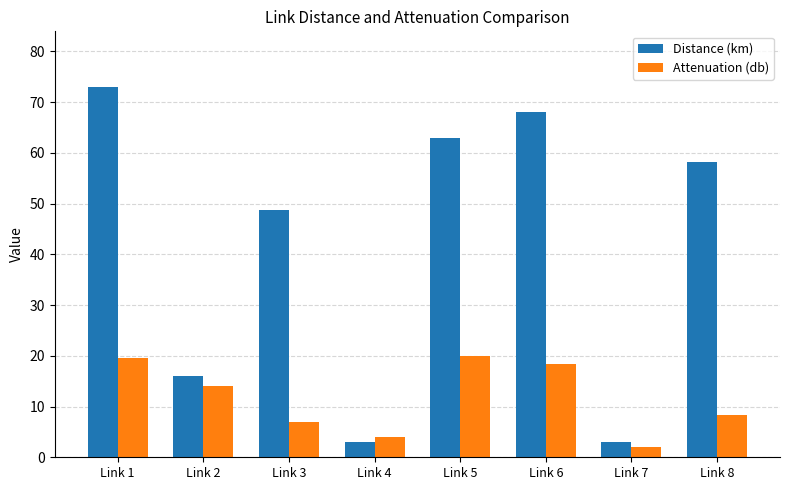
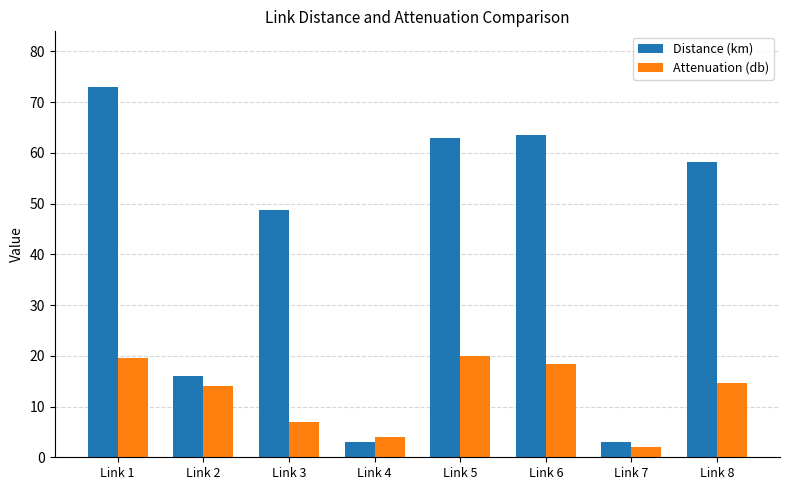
Distance (km), Link 6: 68 -> 63
Attenuation (db), Link 8: 8 -> 15
